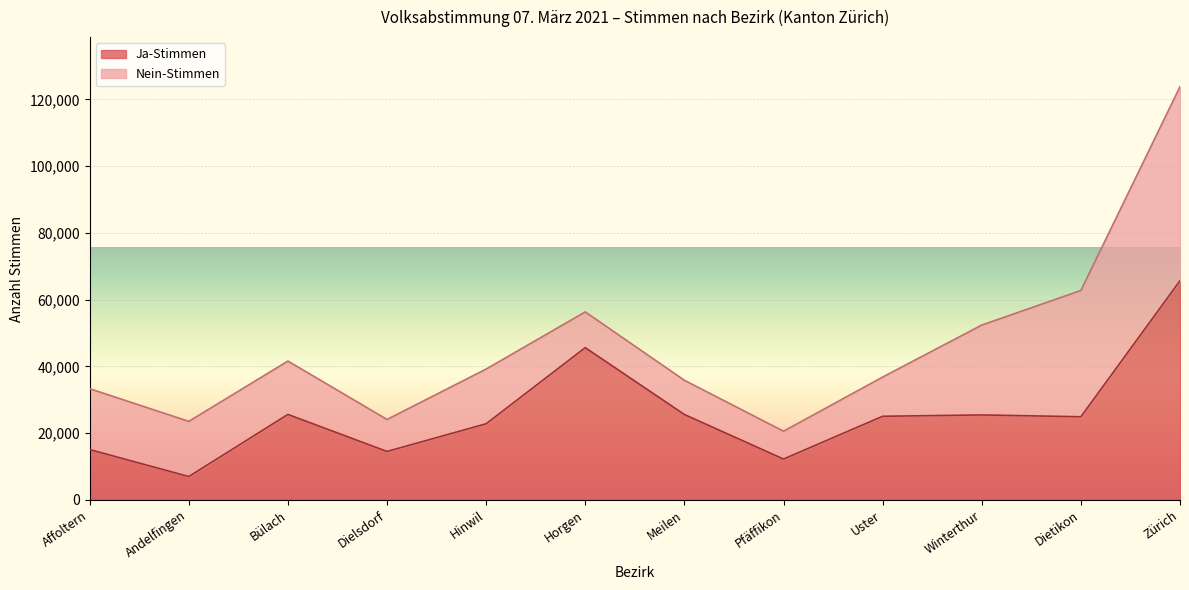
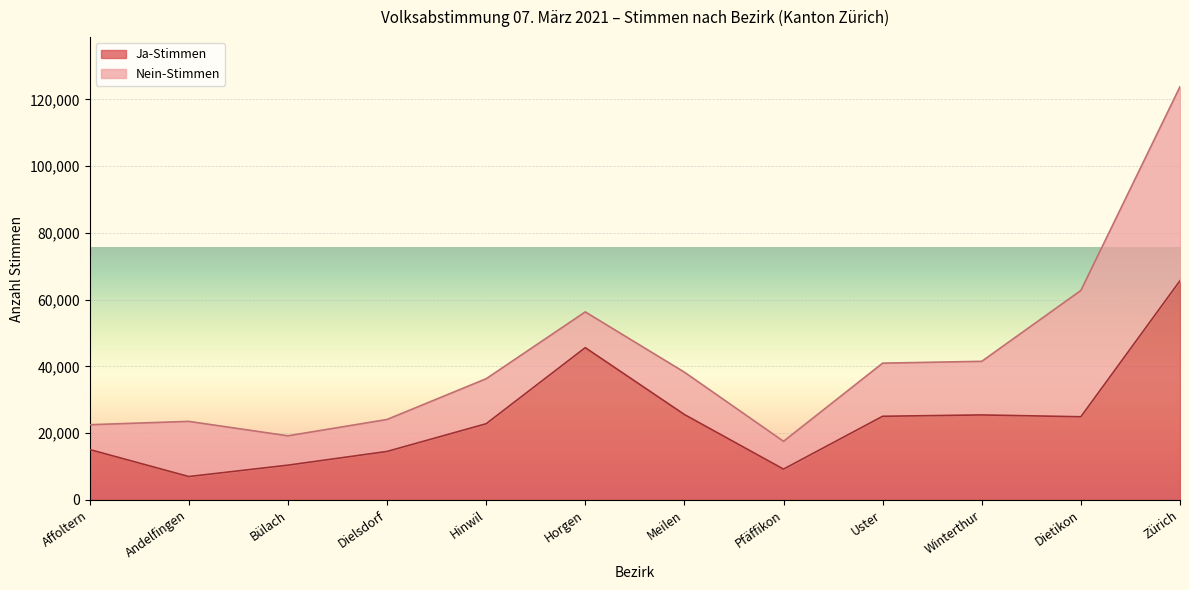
Nein-Stimmen, Affoltern: 18,000 -> 7,000
Ja-Stimmen, Bülach: 26,000 -> 10,000
Nein-Stimmen, Bülach: 16,000 -> 9,000
Nein-Stimmen, Hinwil: 16,000 -> 13,000
Nein-Stimmen, Meilen: 10,000 -> 13,000
Ja-Stimmen, Pfäffikon: 12,000 -> 9,000
Nein-Stimmen, Uster: 12,000 -> 16,000
Nein-Stimmen, Winterthur: 27,000 -> 16,000
